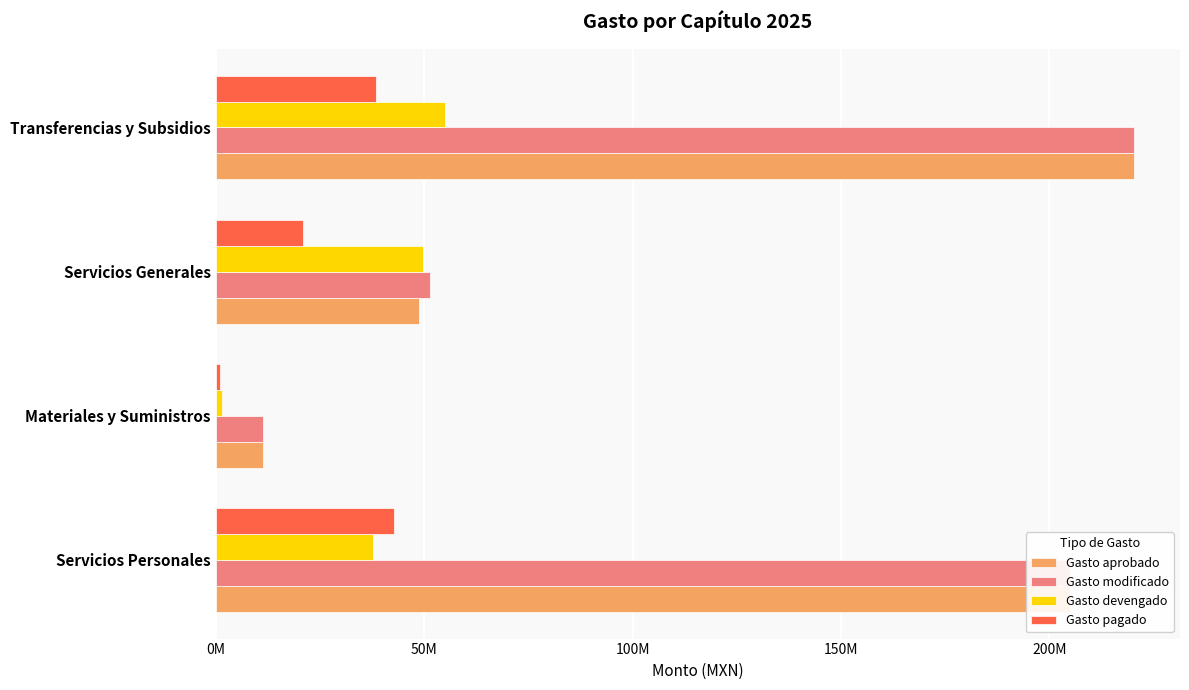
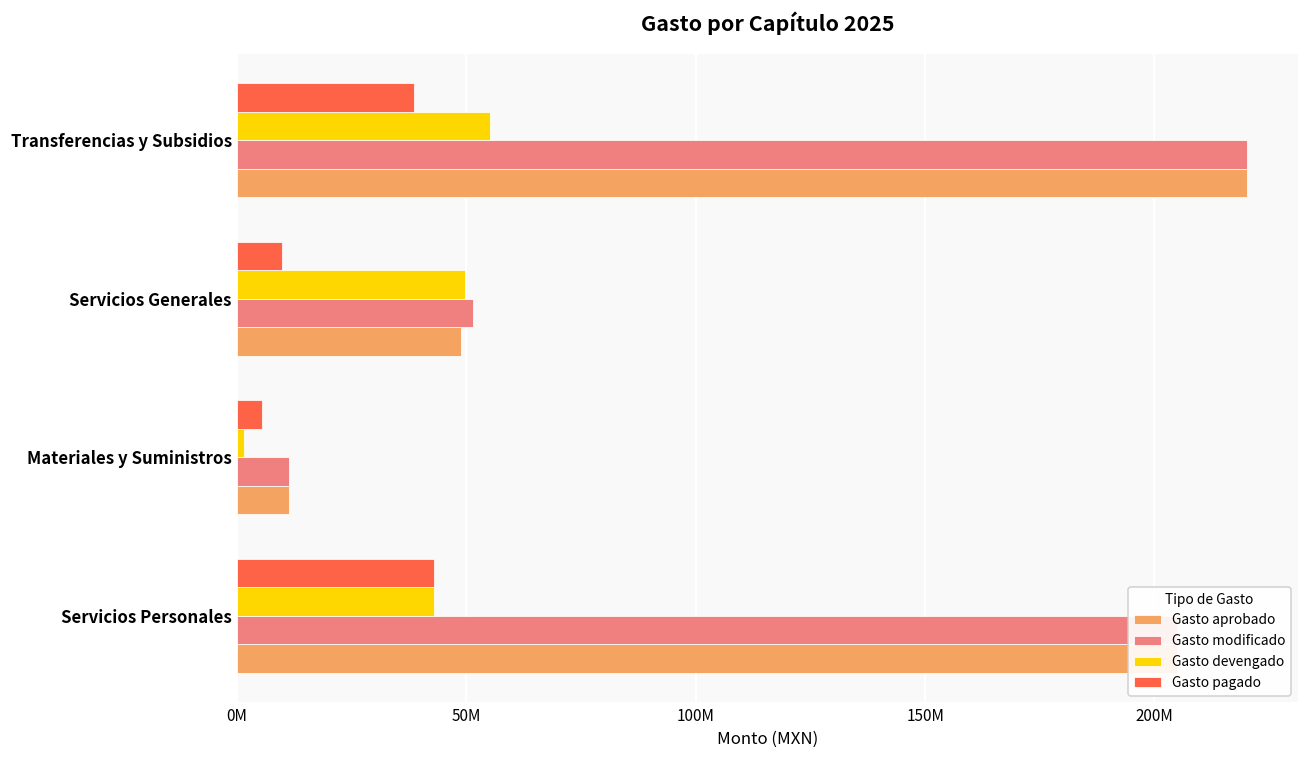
Gasto pagado, Servicios Generales: 21000000 -> 10000000
Gasto pagado, Materiales y Suministros: 1000000 -> 6000000
Gasto devengado, Servicios Personales: 38000000 -> 43000000
